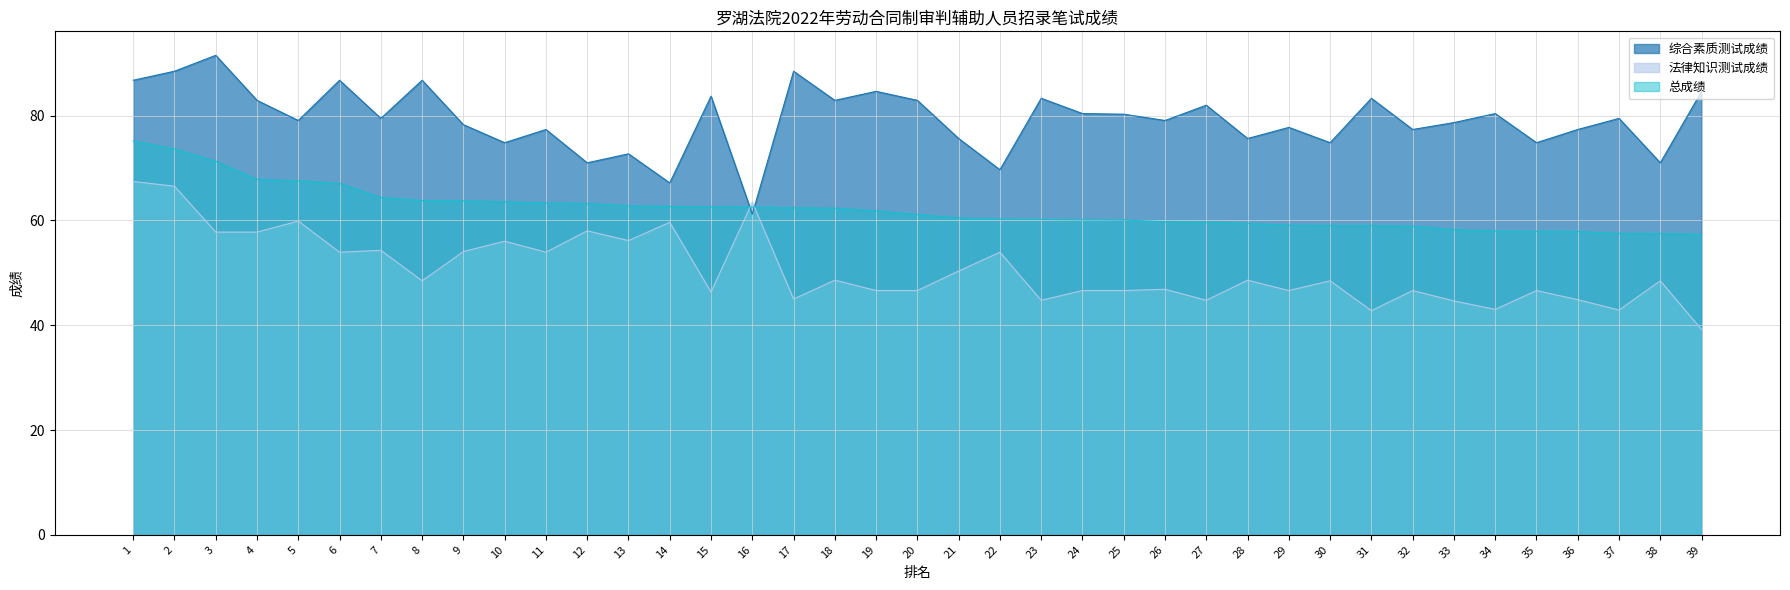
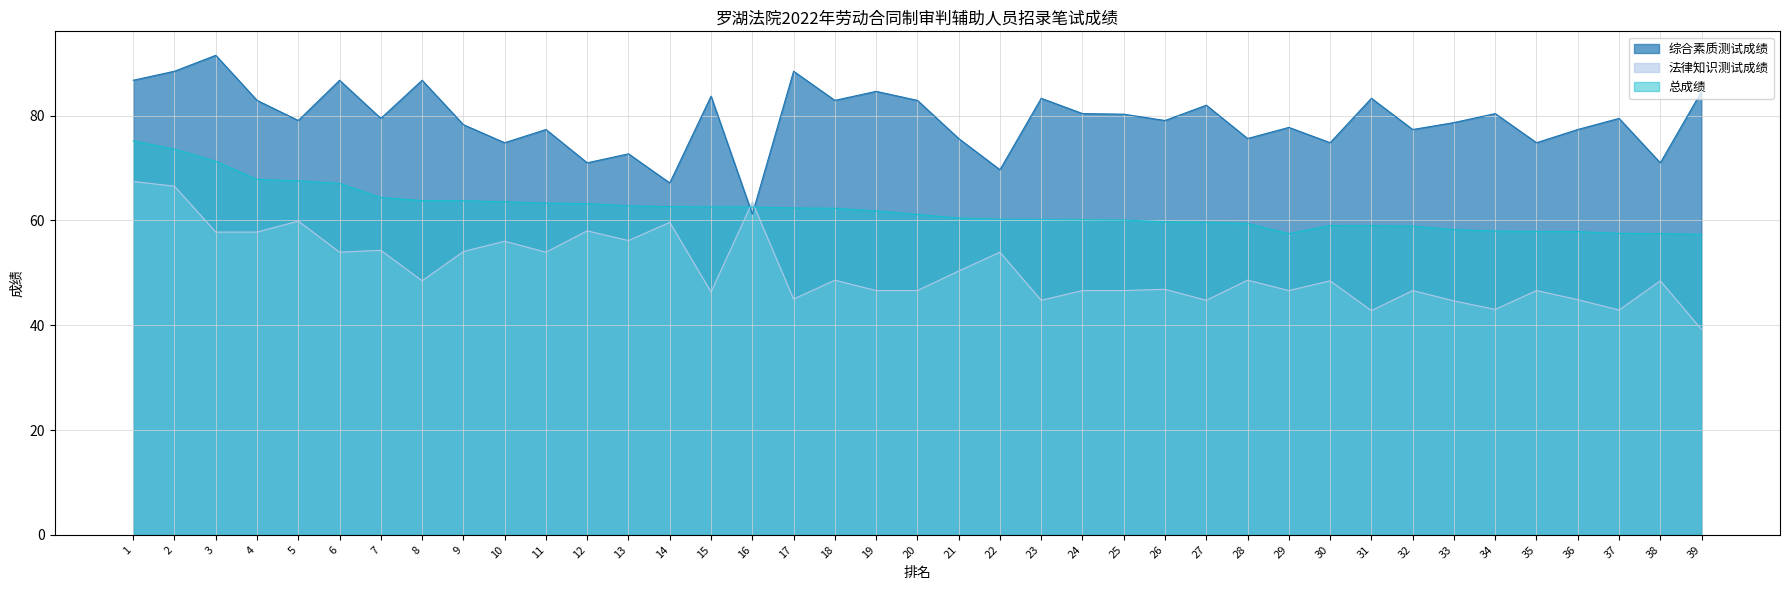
总成绩, 29: 59 -> 57
